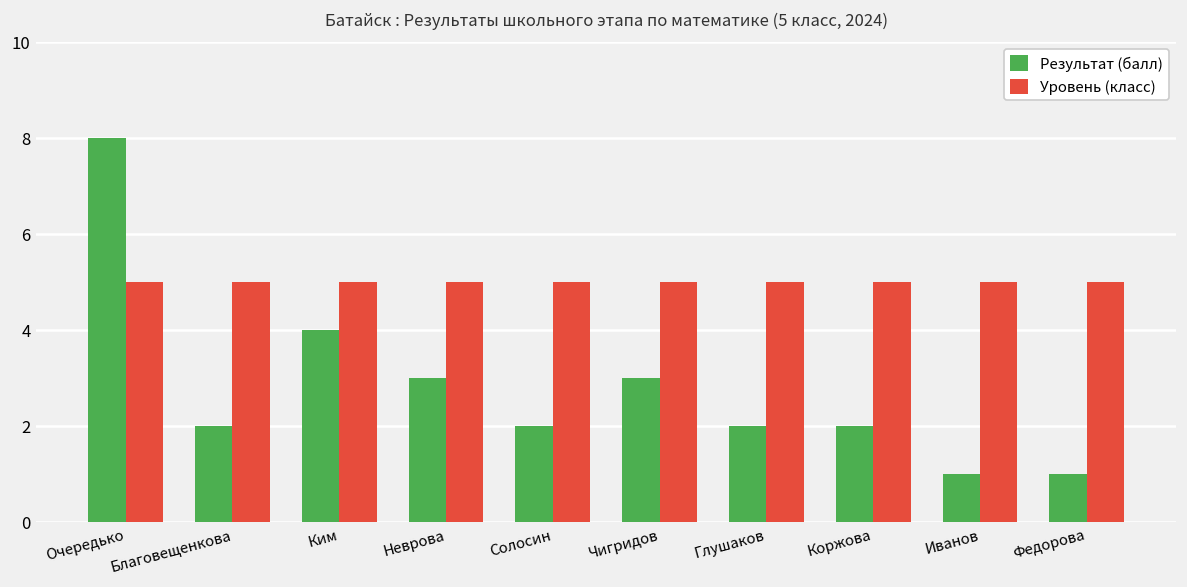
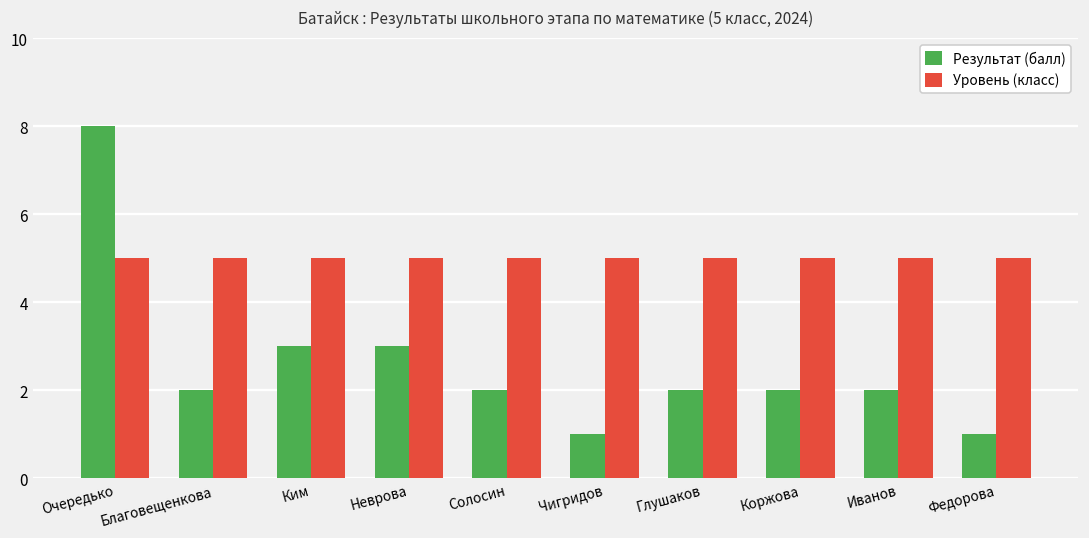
Результат (балл), Ким: 4 -> 3
Результат (балл), Чигридов: 3 -> 1
Результат (балл), Иванов: 1 -> 2
